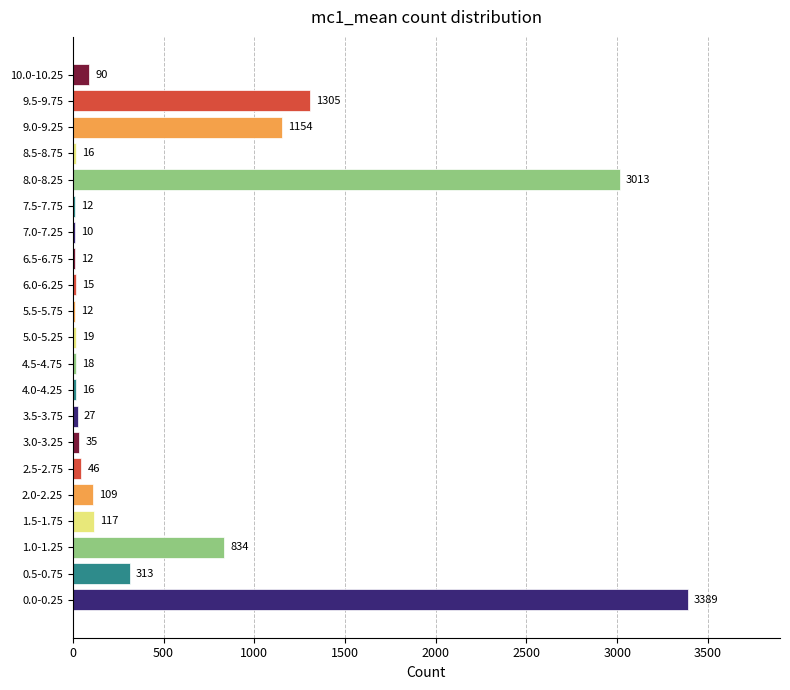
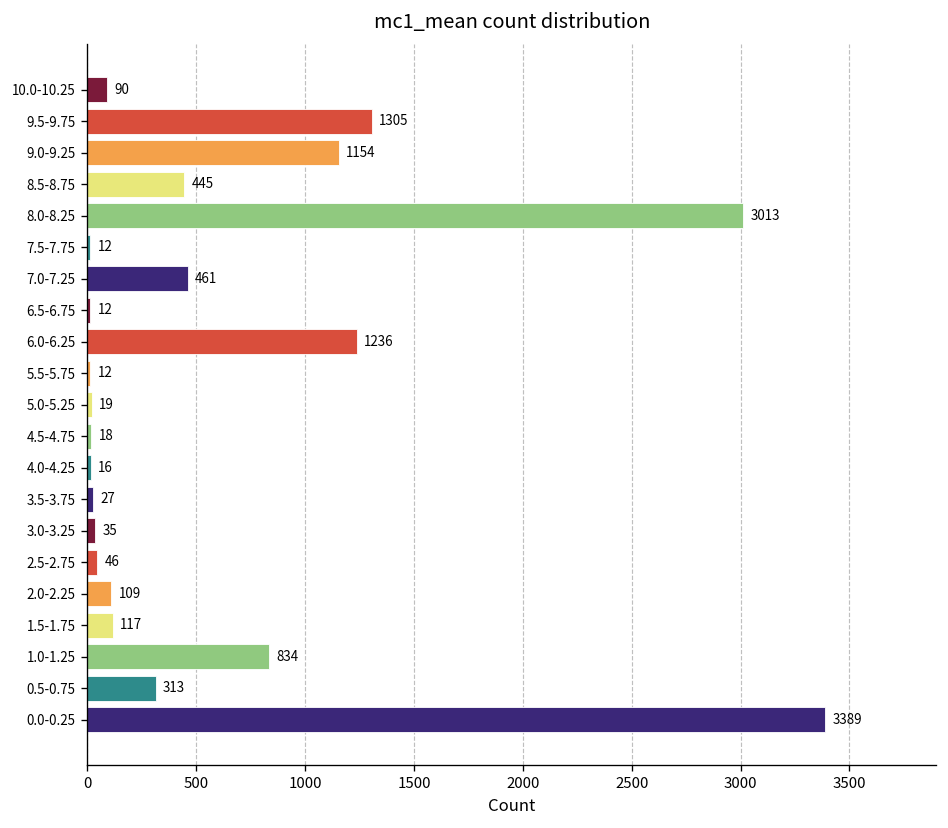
8.5-8.75: 16 -> 445
7.0-7.25: 10 -> 461
6.0-6.25: 15 -> 1236
